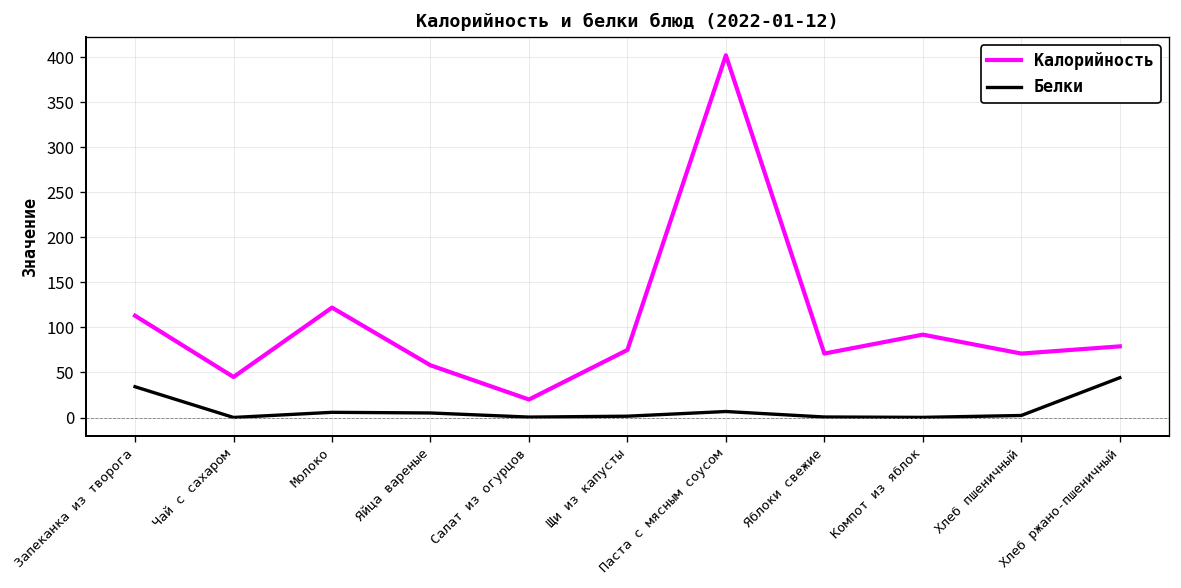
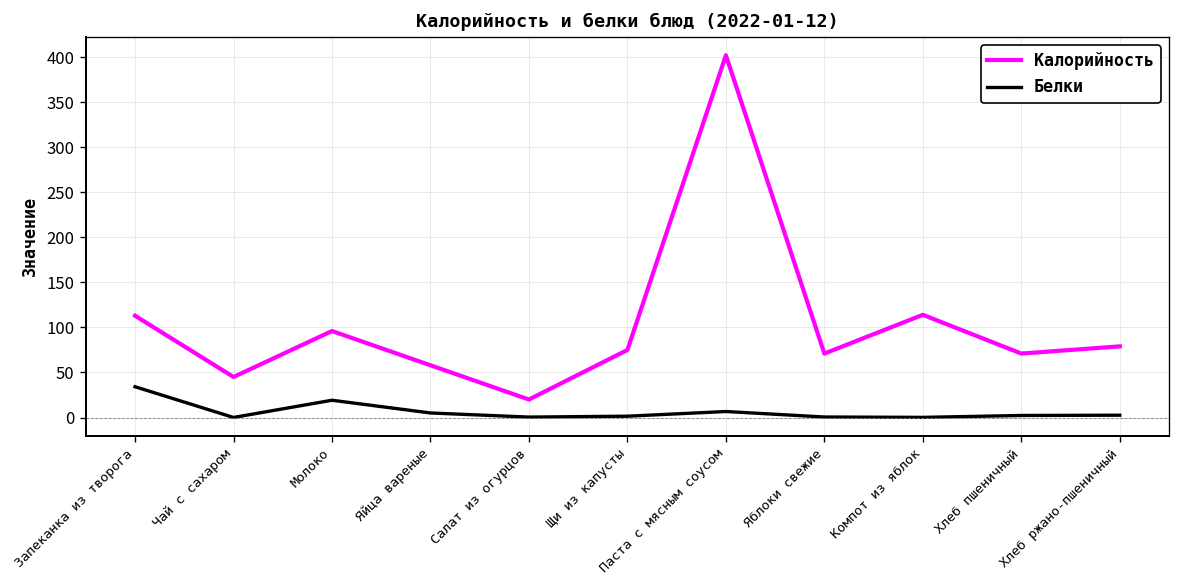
Калорийность, Молоко: 120 -> 100
Белки, Молоко: 10 -> 20
Калорийность, Компот из яблок: 90 -> 110
Белки, Хлеб ржано-пшеничный: 40 -> 0
